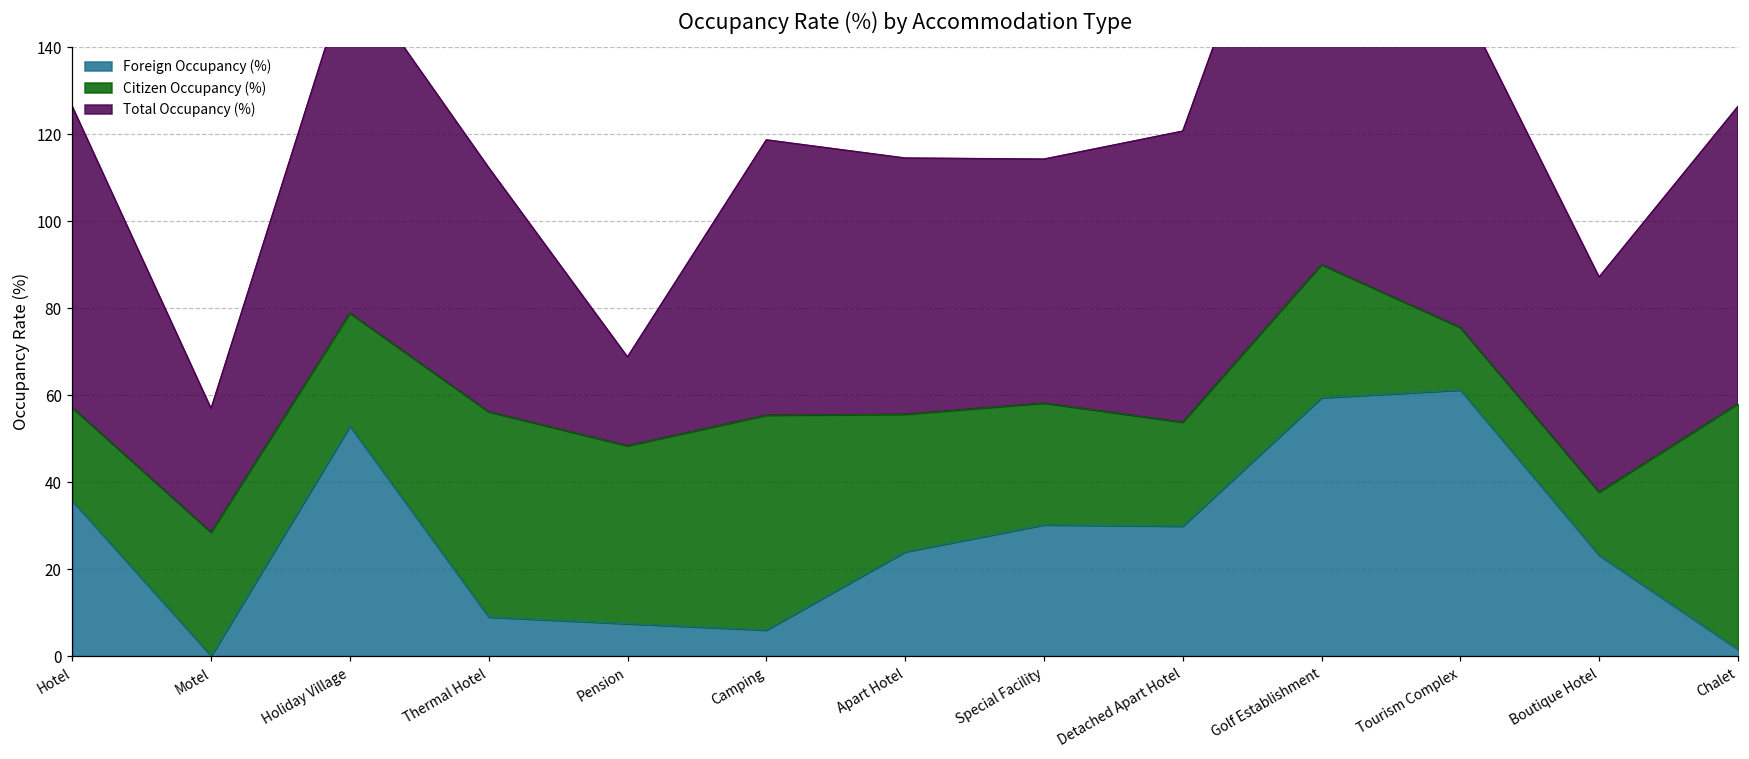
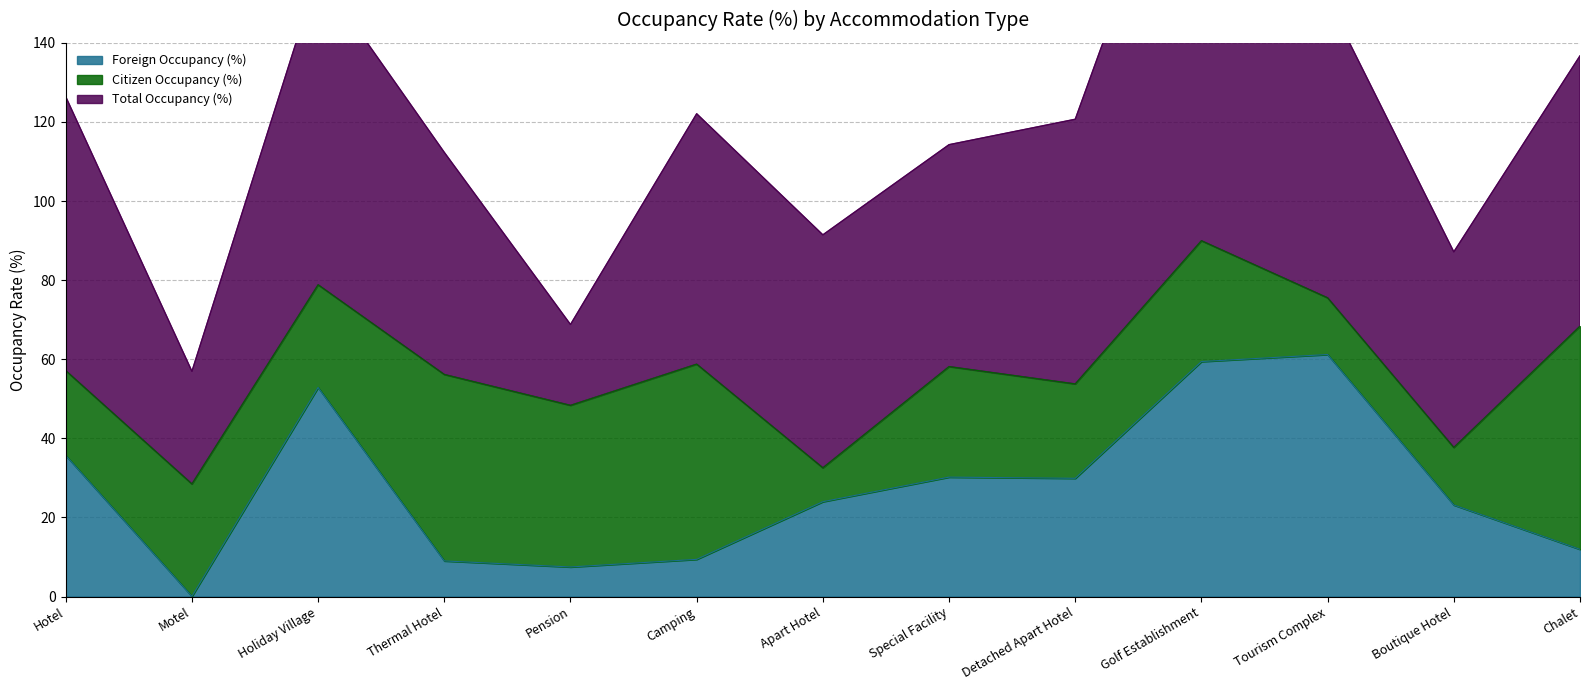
Foreign Occupancy (%), Camping: 6 -> 9
Citizen Occupancy (%), Apart Hotel: 32 -> 9
Foreign Occupancy (%), Chalet: 2 -> 12
